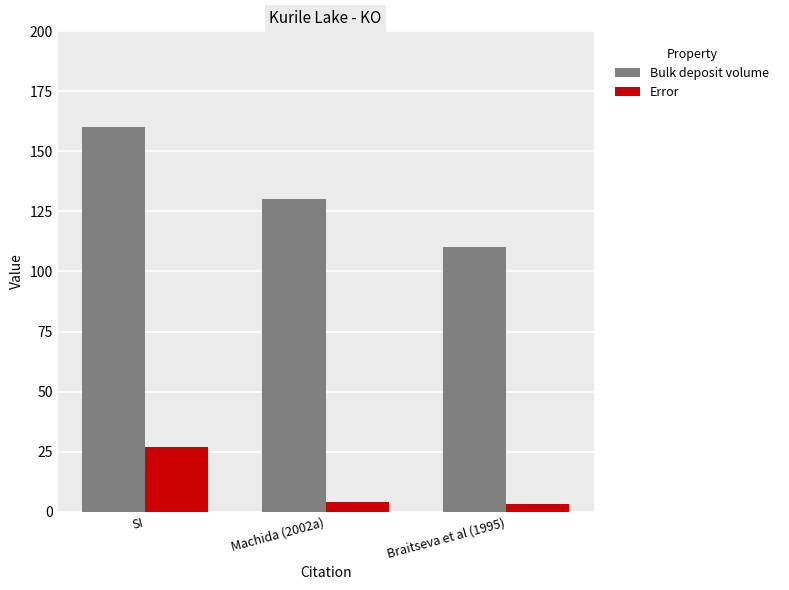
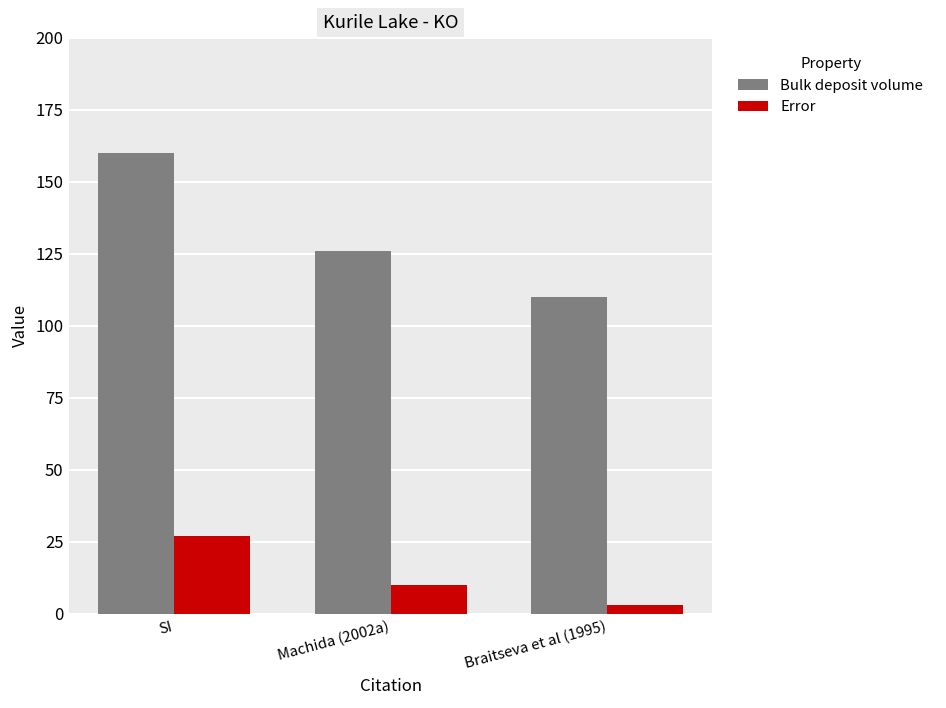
Bulk deposit volume, Machida (2002a): 130 -> 126
Error, Machida (2002a): 4 -> 10
